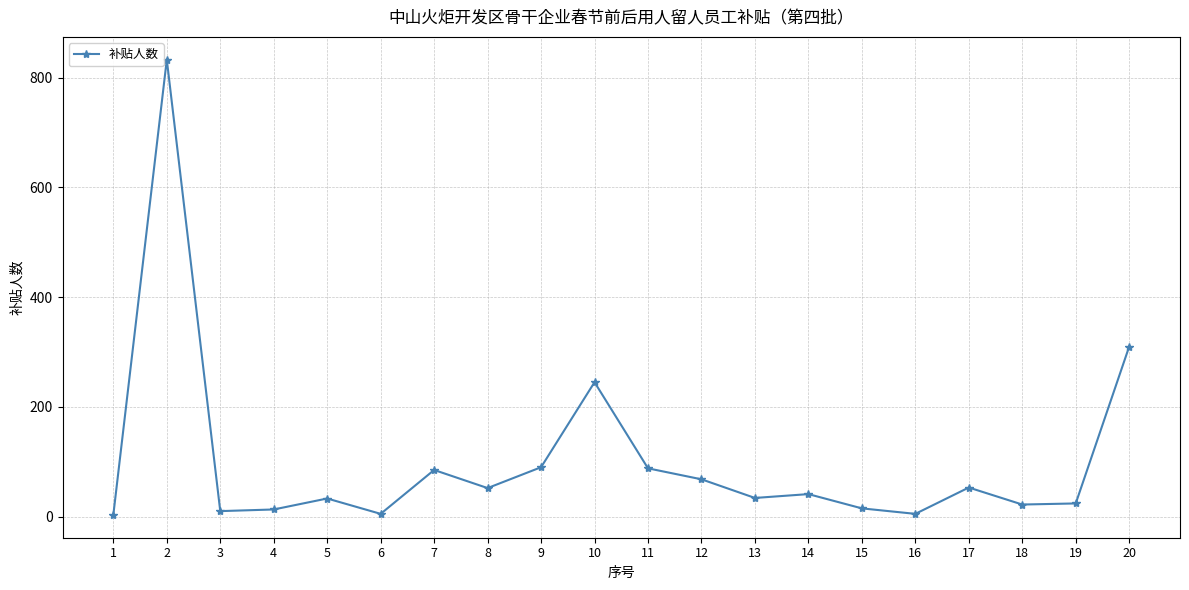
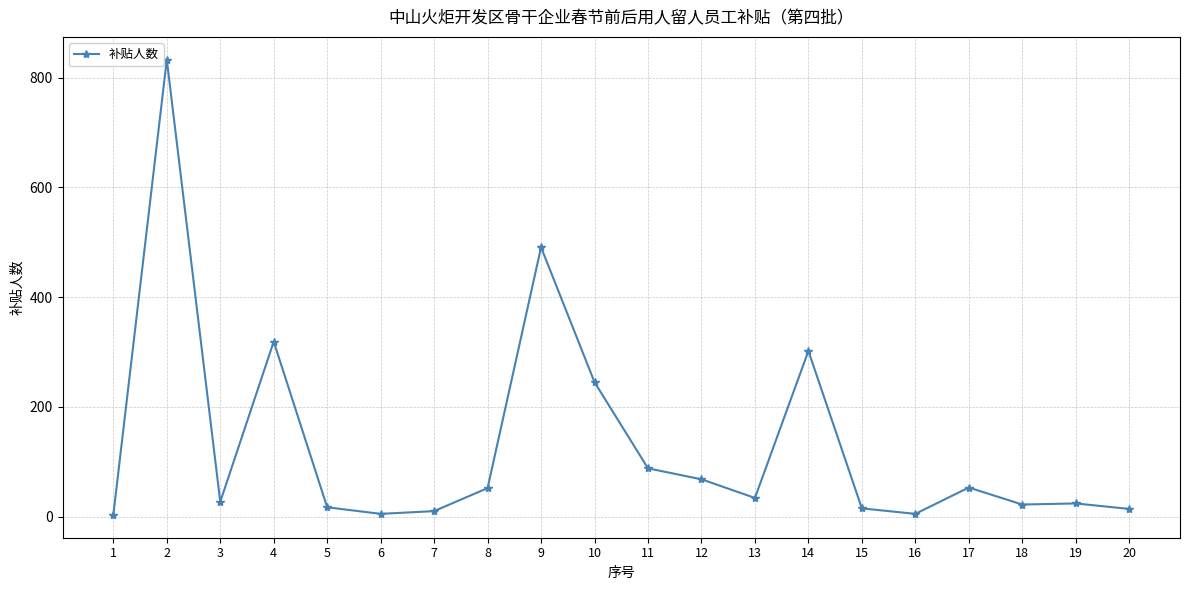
3: 10 -> 30
4: 10 -> 320
5: 30 -> 20
7: 90 -> 10
9: 90 -> 490
14: 40 -> 300
20: 310 -> 10
